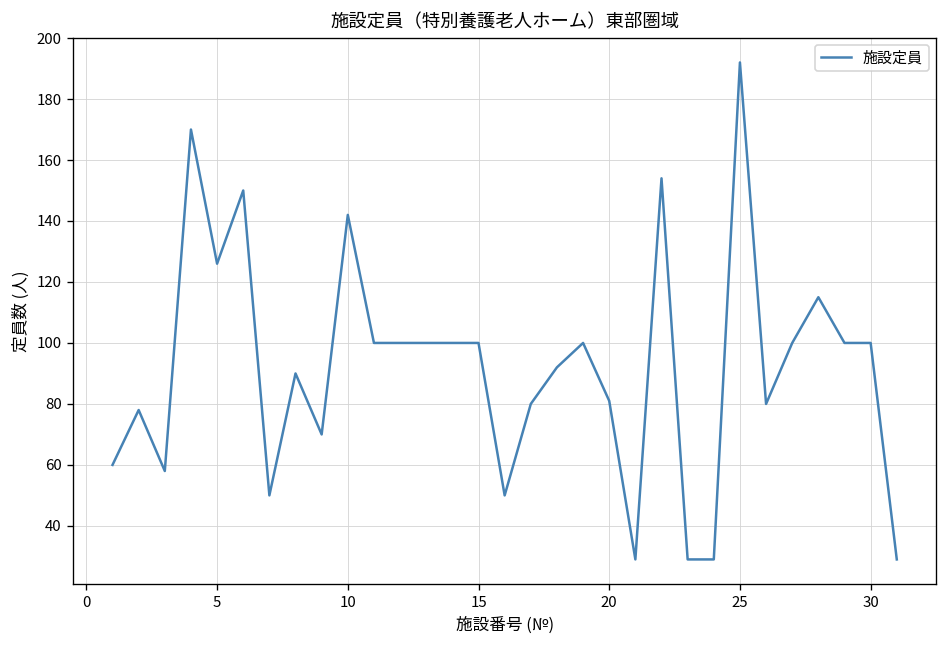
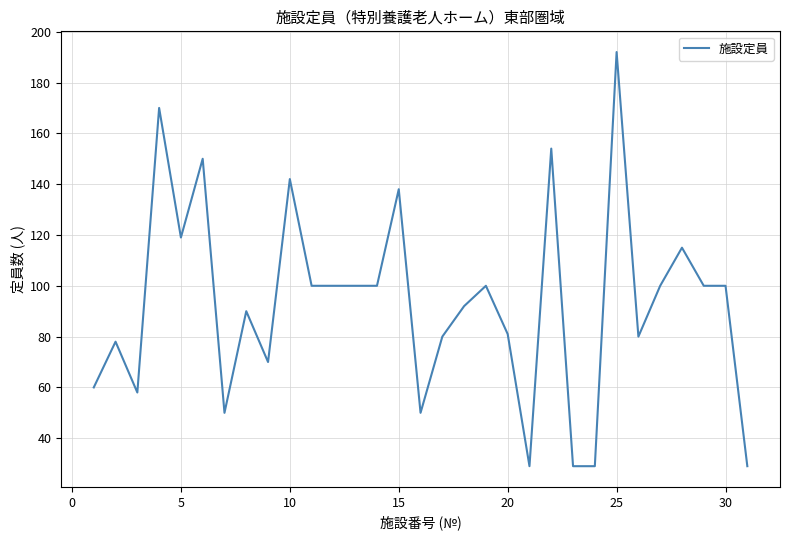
5: 126 -> 119
15: 100 -> 138
